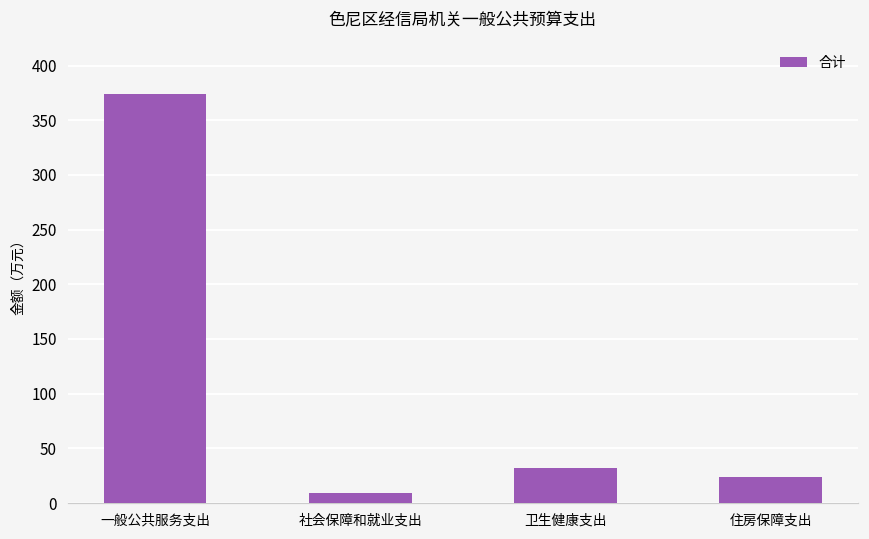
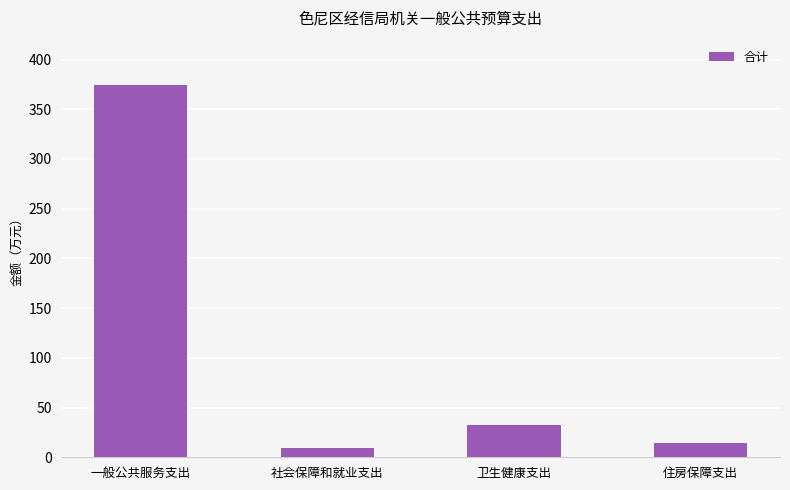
住房保障支出: 20 -> 10
